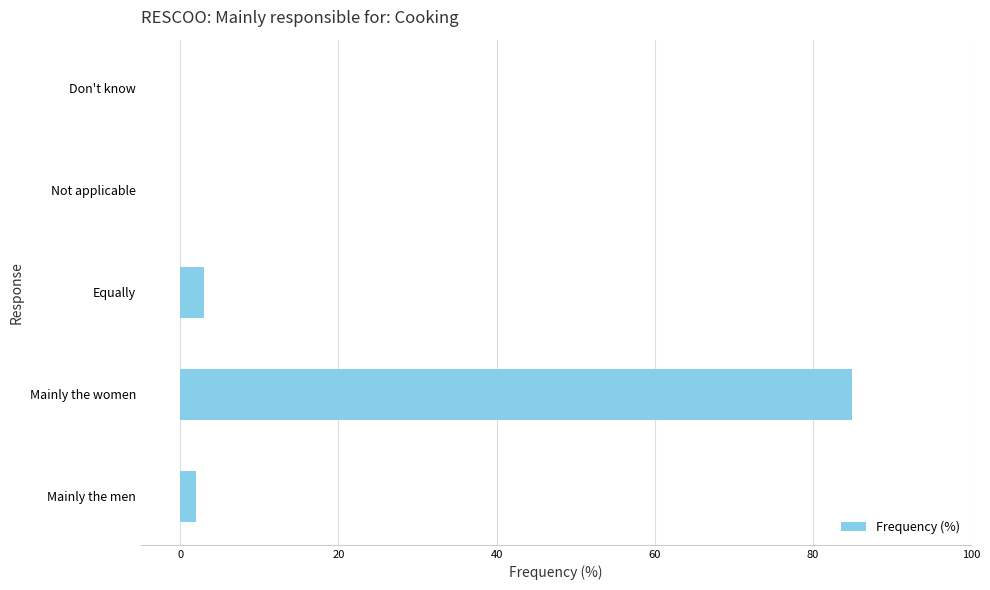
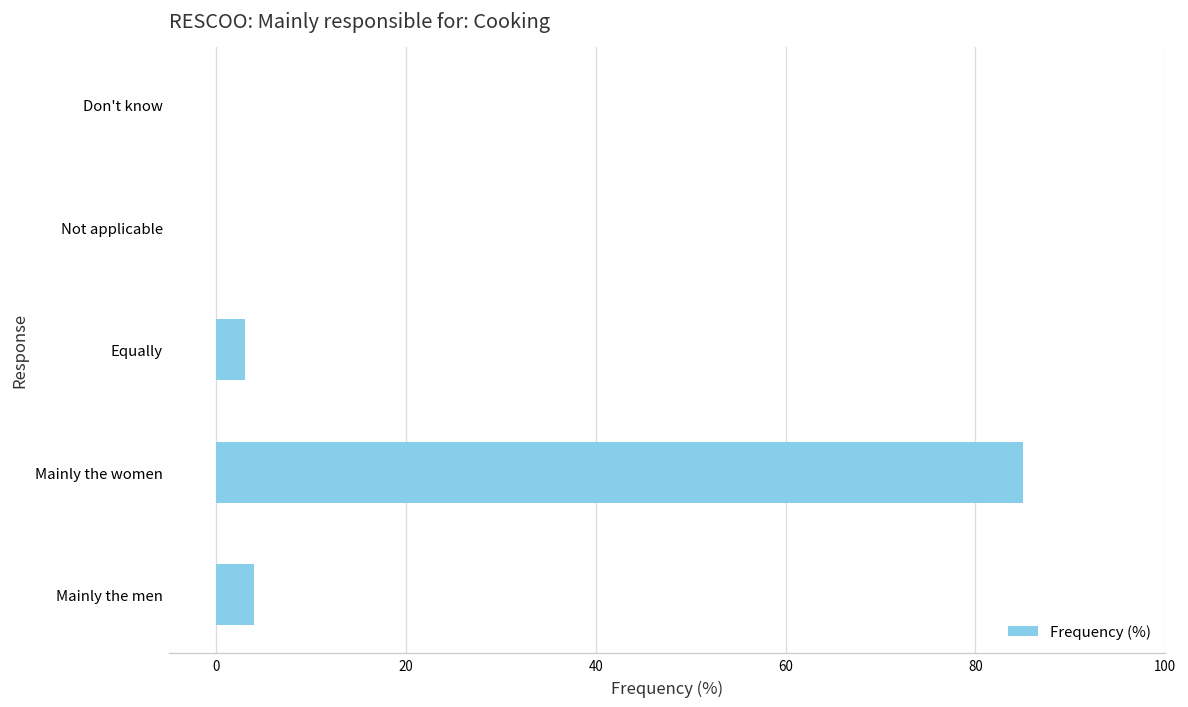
Mainly the men: 2 -> 4
